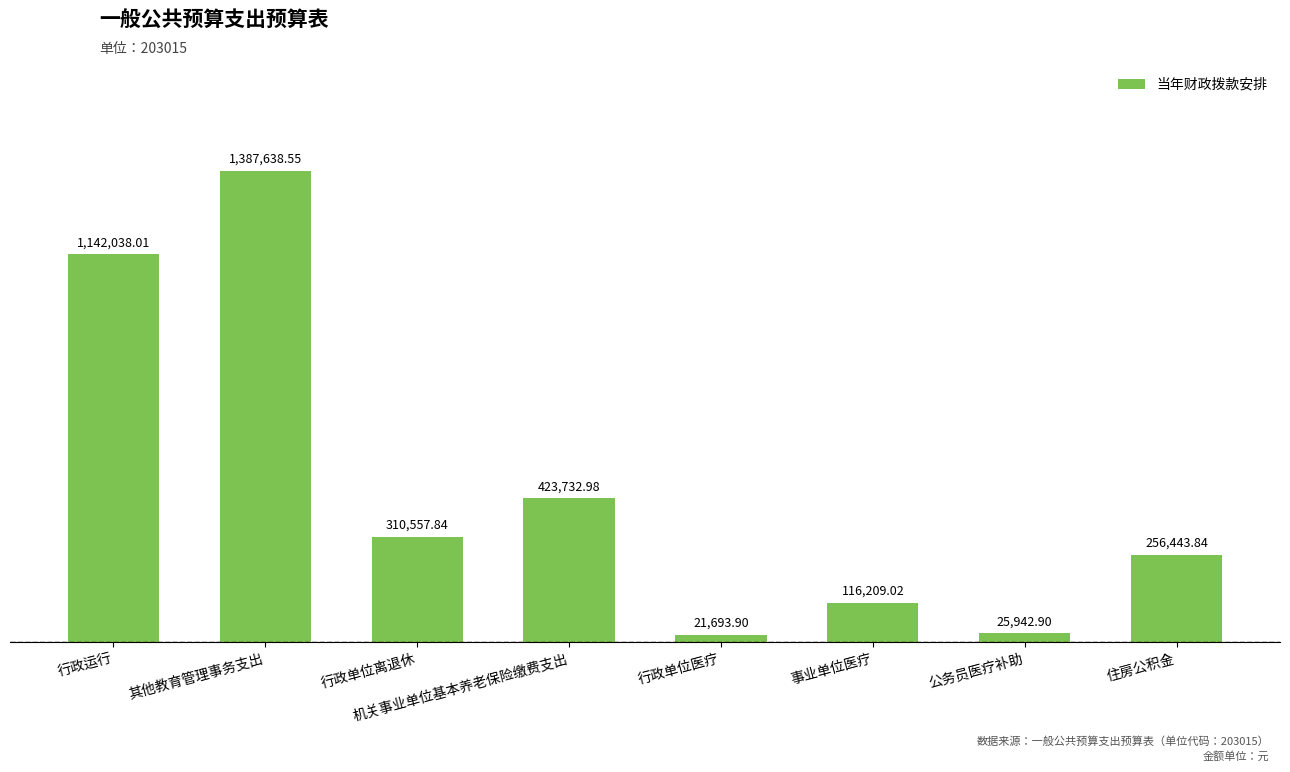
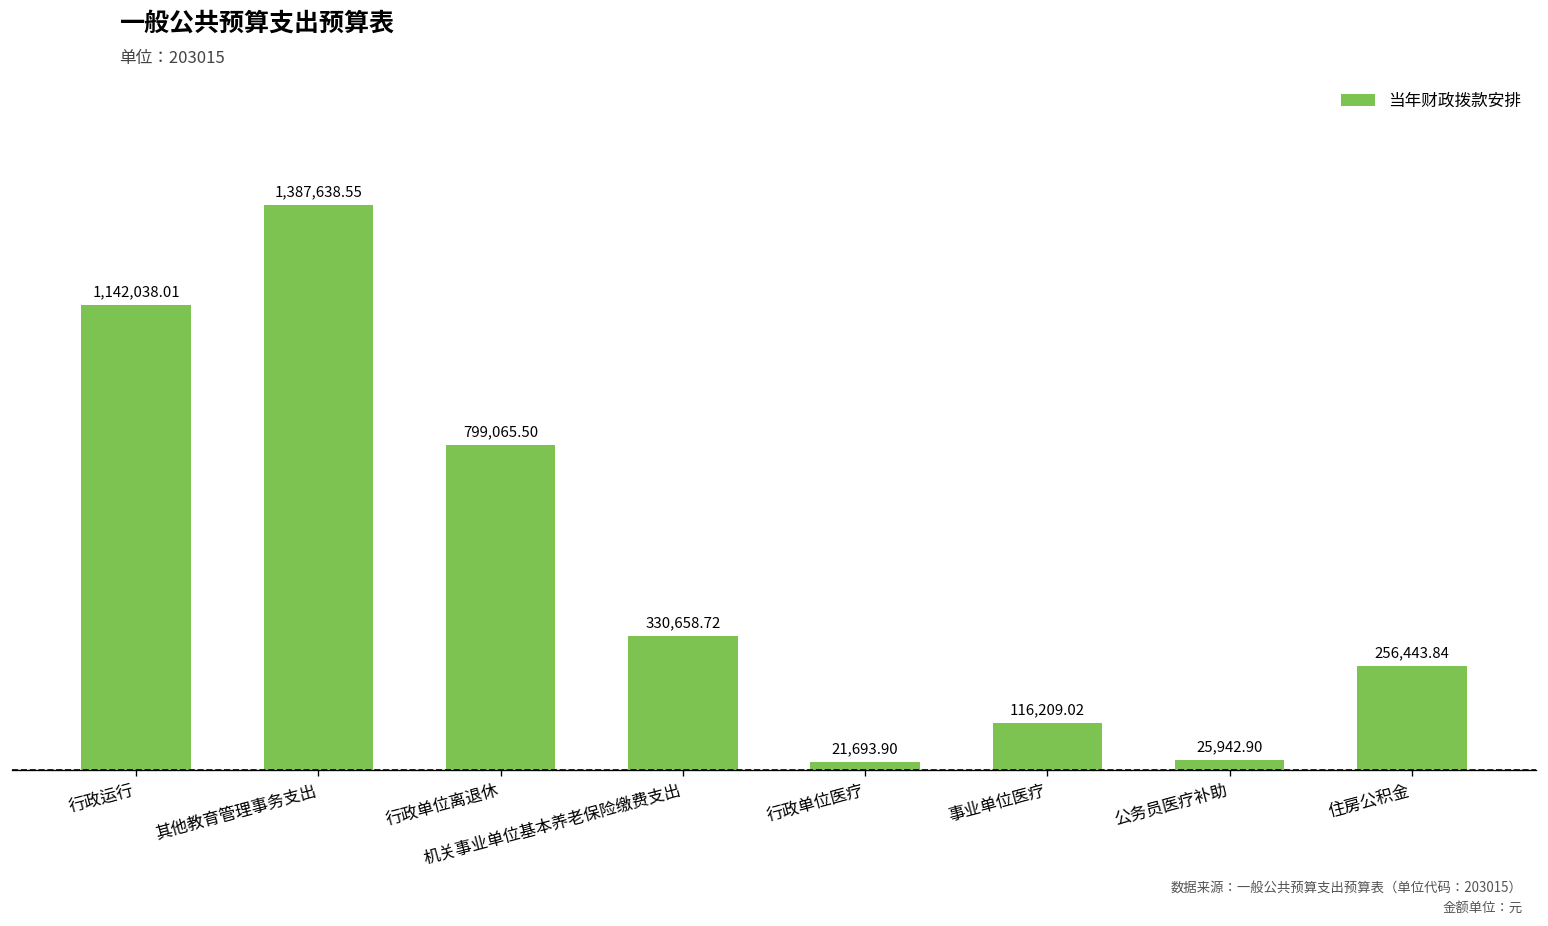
行政单位离退休: 310,557.84 -> 799,065.50
机关事业单位基本养老保险缴费支出: 423,732.98 -> 330,658.72
